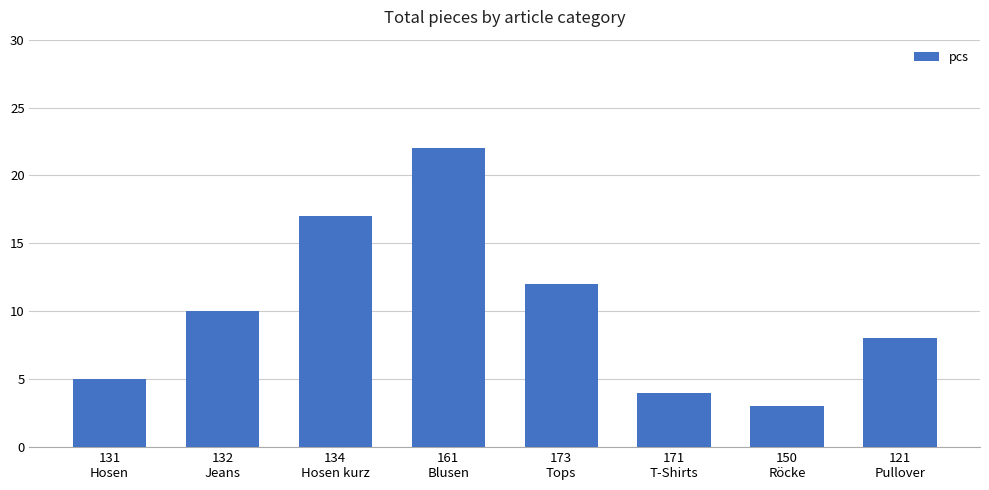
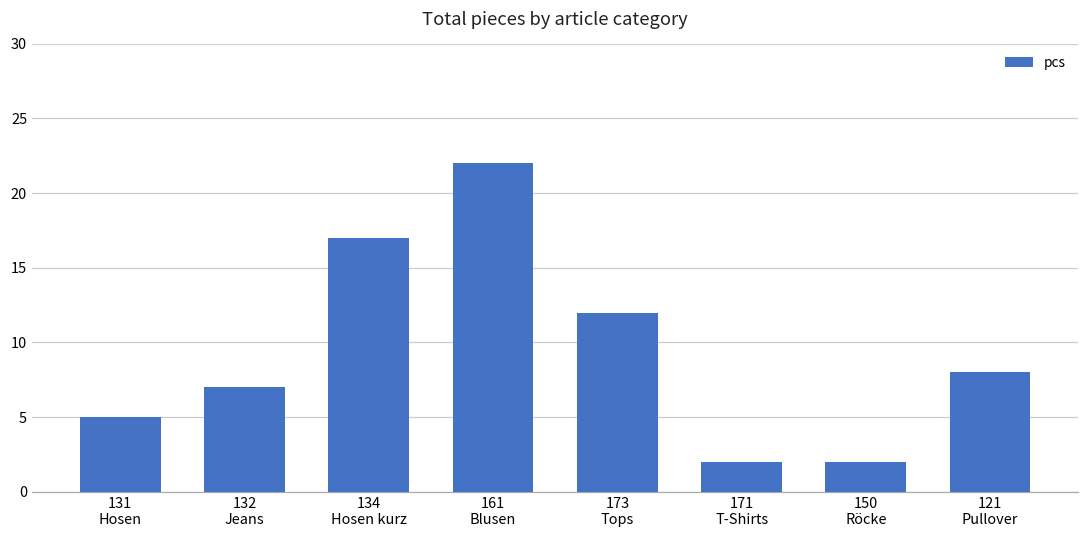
132 Jeans: 10 -> 7
171 T-Shirts: 4 -> 2
150 Röcke: 3 -> 2
